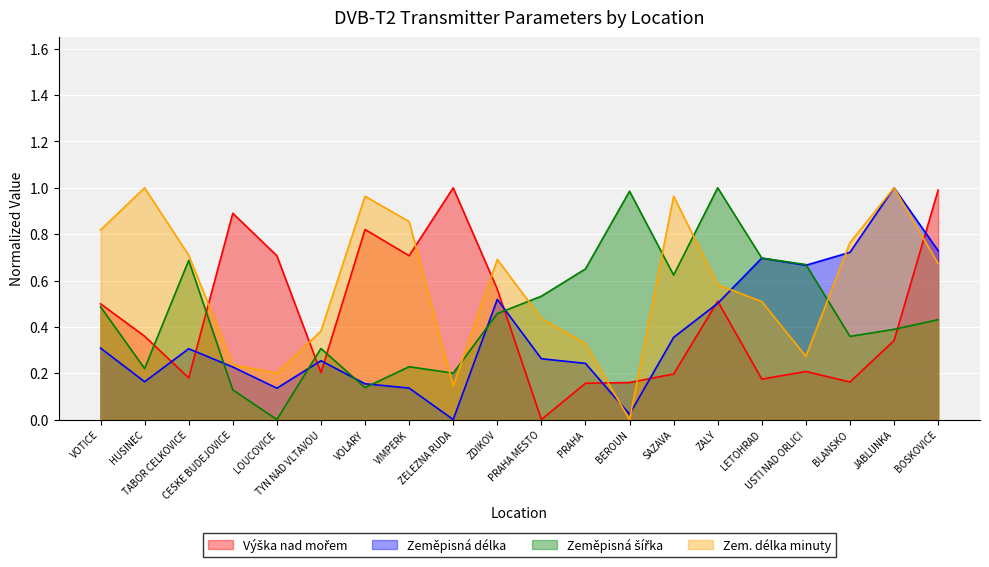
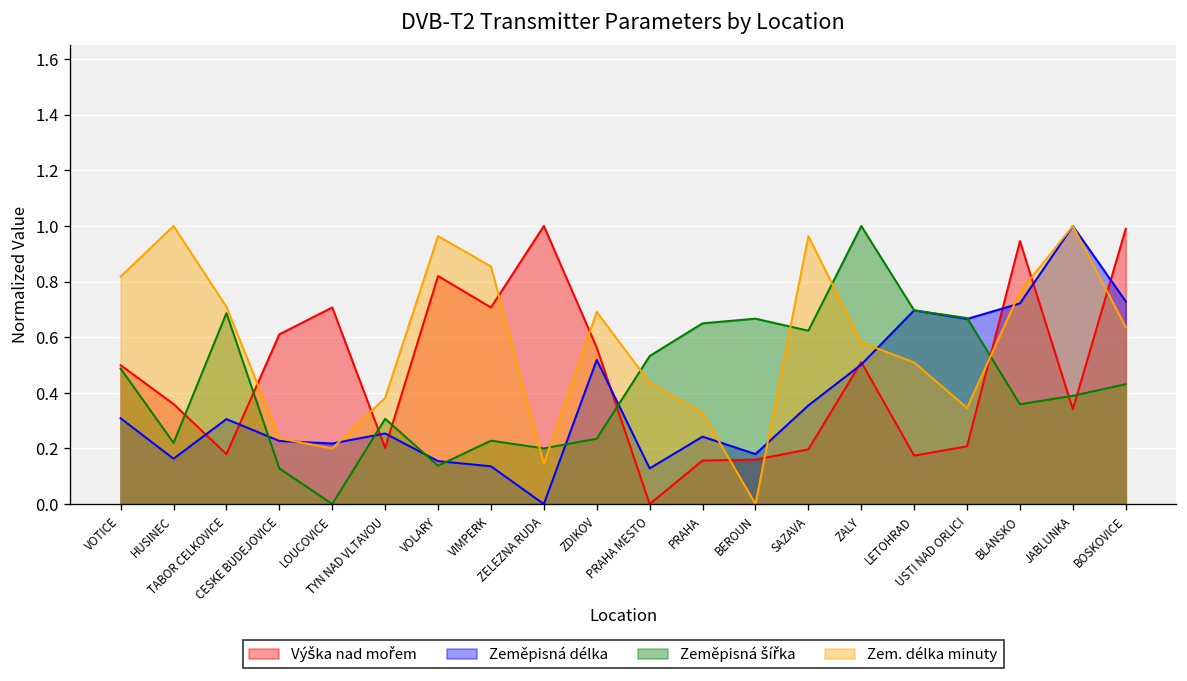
Výška nad mořem, CESKE BUDEJOVICE: 0.89 -> 0.61
Zeměpisná délka, LOUCOVICE: 0.14 -> 0.22
Zeměpisná šířka, ZDIKOV: 0.46 -> 0.24
Zeměpisná délka, PRAHA MESTO: 0.26 -> 0.13
Zeměpisná délka, BEROUN: 0.02 -> 0.18
Zeměpisná šířka, BEROUN: 0.99 -> 0.67
Zem. délka minuty, USTI NAD ORLICI: 0.27 -> 0.35
Výška nad mořem, BLANSKO: 0.16 -> 0.95
Zem. délka minuty, BOSKOVICE: 0.67 -> 0.64
